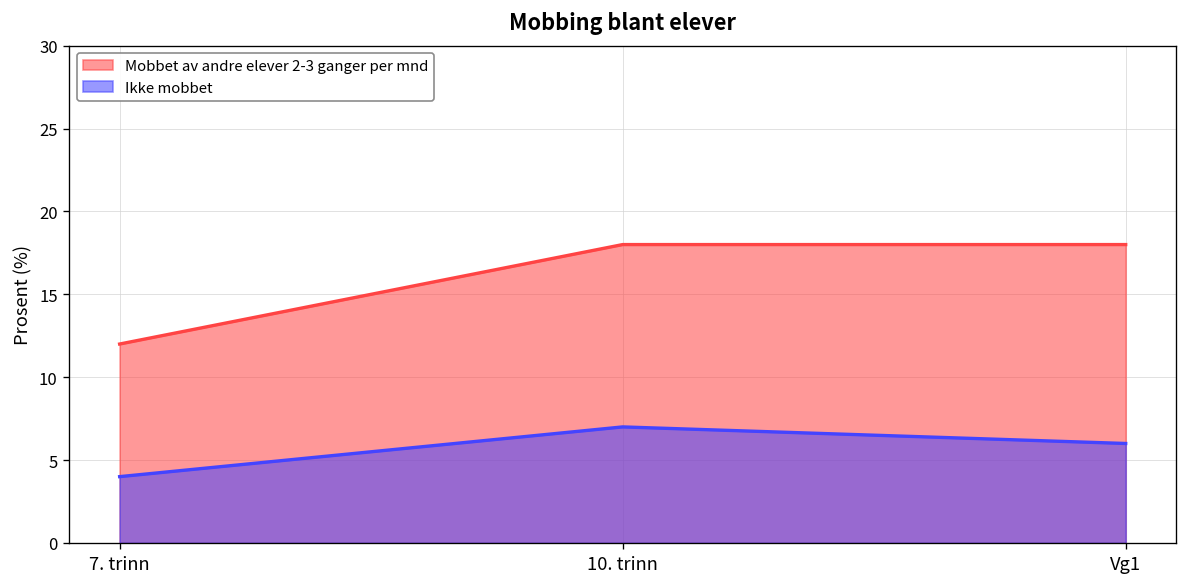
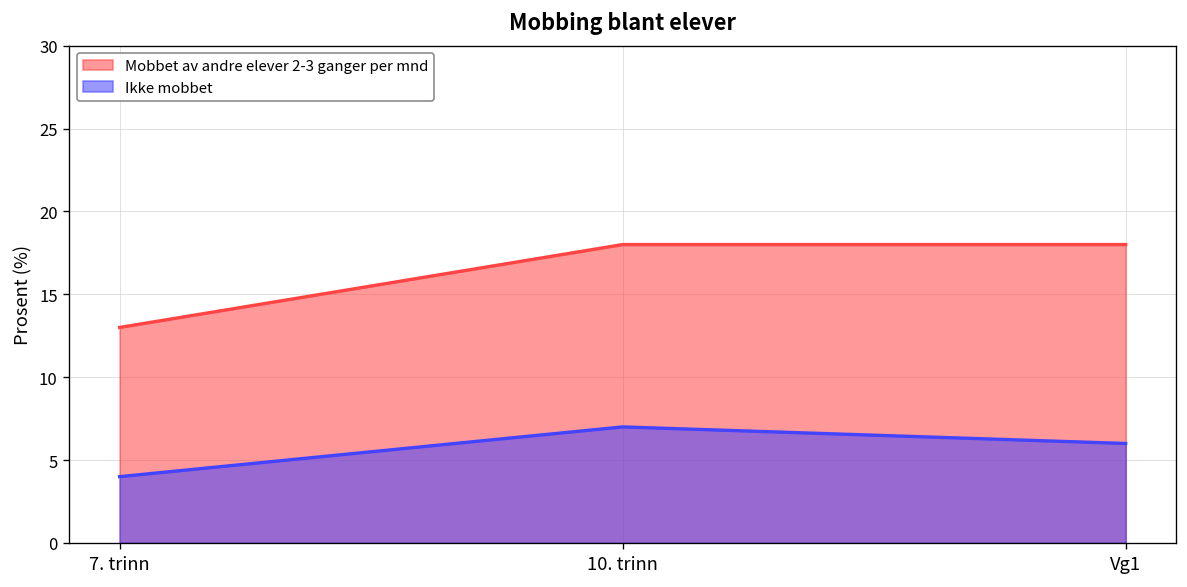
Mobbet av andre elever 2-3 ganger per mnd, 7. trinn: 12 -> 13
